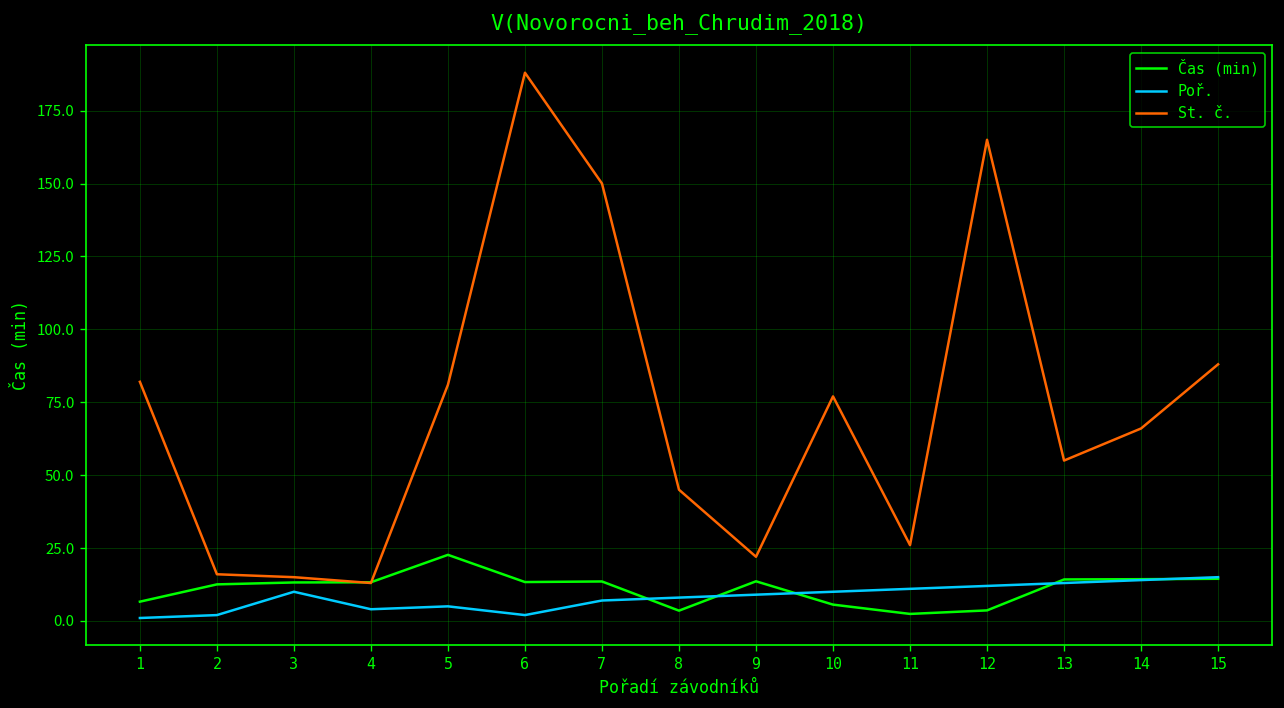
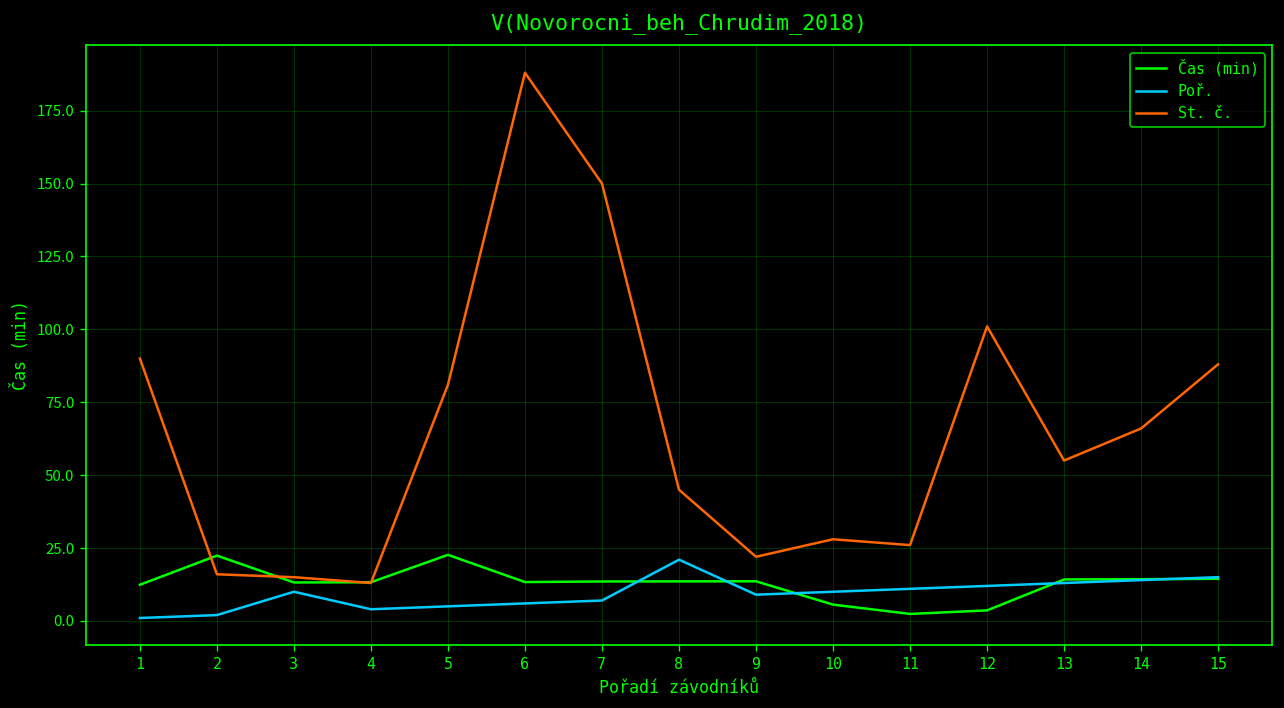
Čas (min), 1: 7 -> 12
St. č., 1: 82 -> 90
Čas (min), 2: 13 -> 22
Poř., 6: 2 -> 6
Čas (min), 8: 4 -> 14
Poř., 8: 8 -> 21
St. č., 10: 77 -> 28
St. č., 12: 165 -> 101
